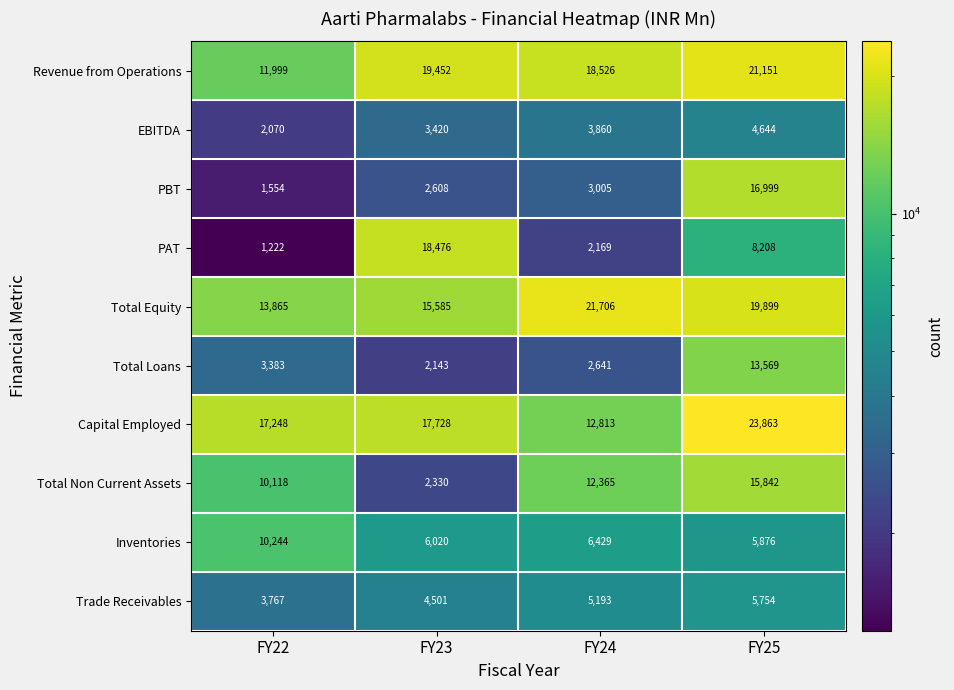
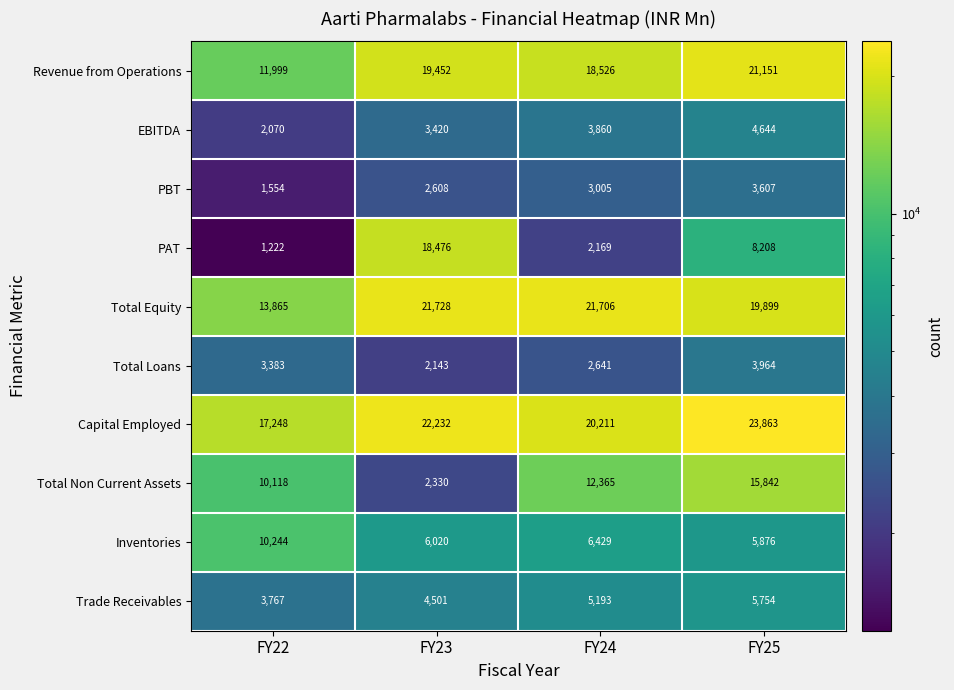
PBT, FY25: 16,999 -> 3,607
Total Equity, FY23: 15,585 -> 21,728
Total Loans, FY25: 13,569 -> 3,964
Capital Employed, FY23: 17,728 -> 22,232
Capital Employed, FY24: 12,813 -> 20,211
